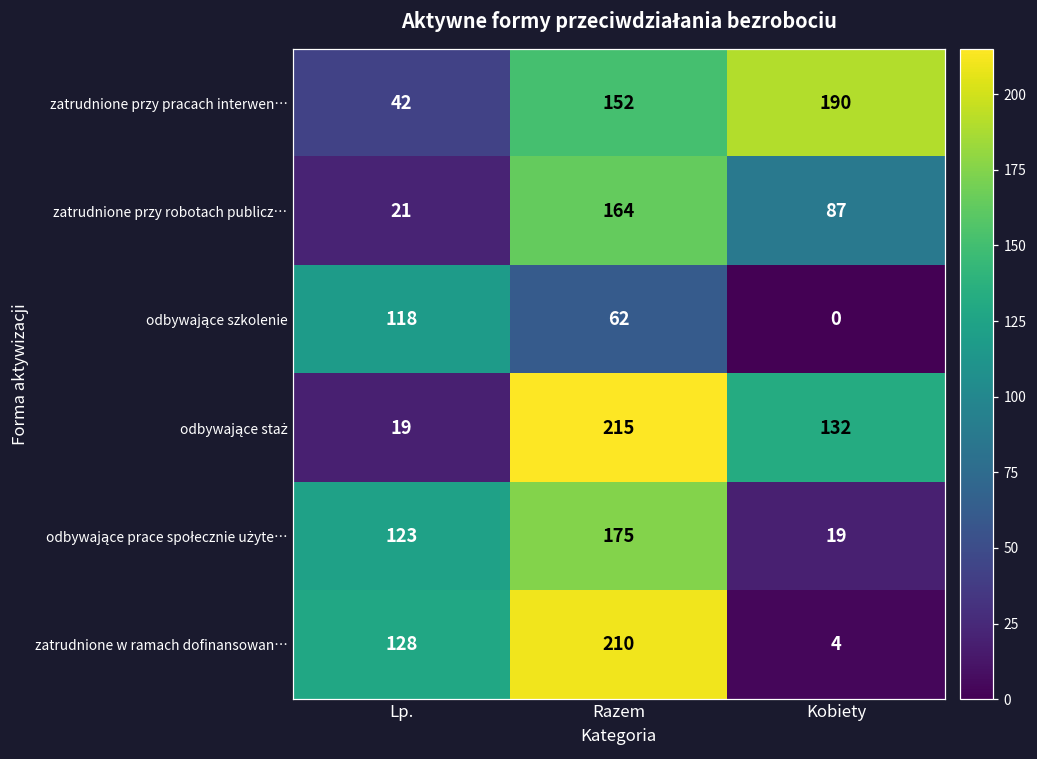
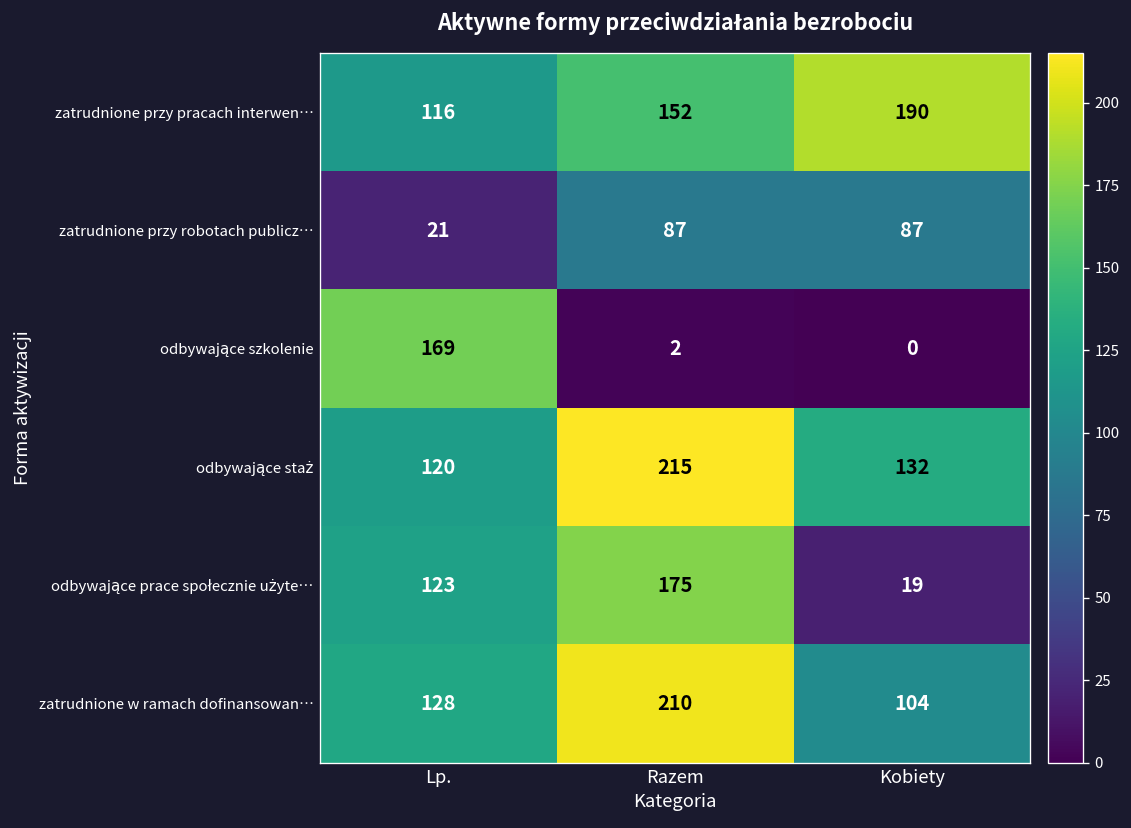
zatrudnione przy pracach interwen…, Lp.: 42 -> 116
zatrudnione przy robotach publicz…, Razem: 164 -> 87
odbywające szkolenie, Lp.: 118 -> 169
odbywające szkolenie, Razem: 62 -> 2
odbywające staż, Lp.: 19 -> 120
zatrudnione w ramach dofinansowan…, Kobiety: 4 -> 104
